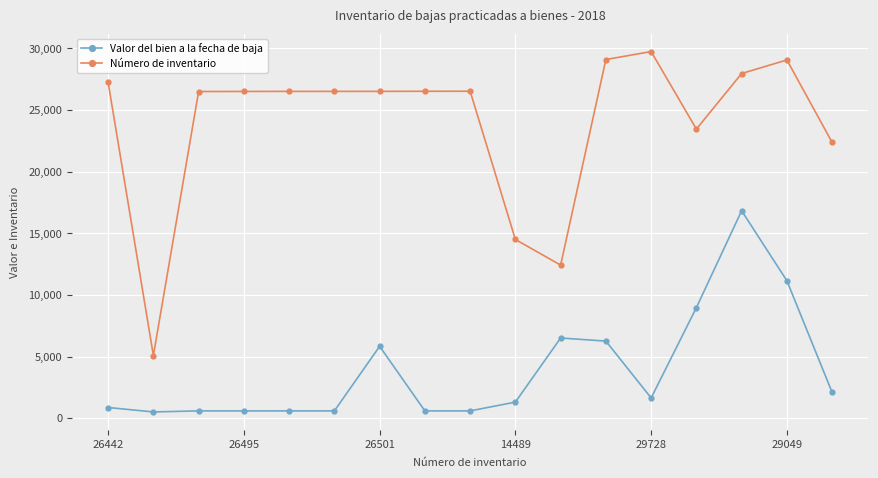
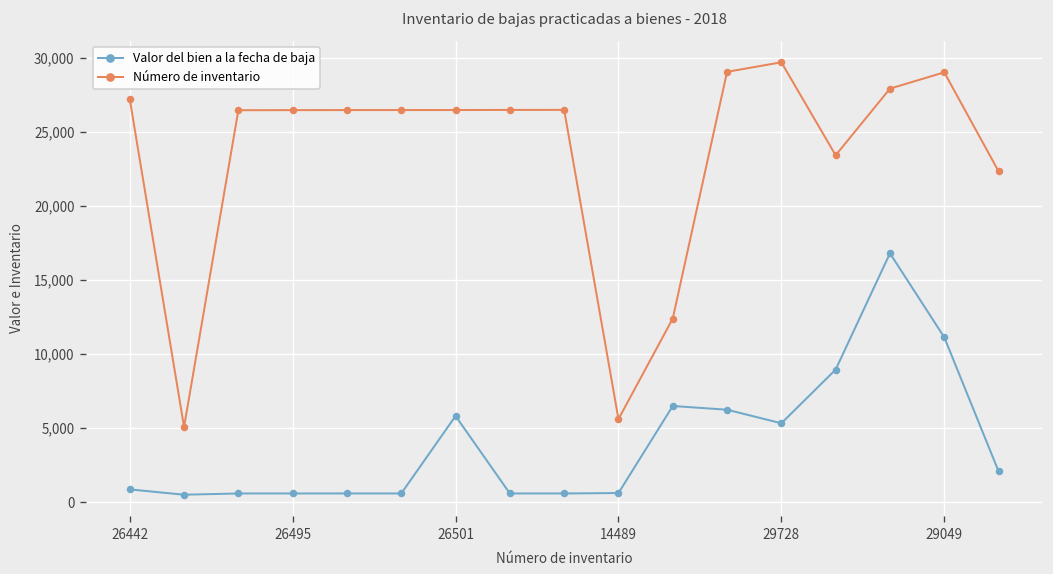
Valor del bien a la fecha de baja, 14489: 1,300 -> 600
Número de inventario, 14489: 14,500 -> 5,600
Valor del bien a la fecha de baja, 29728: 1,600 -> 5,300
